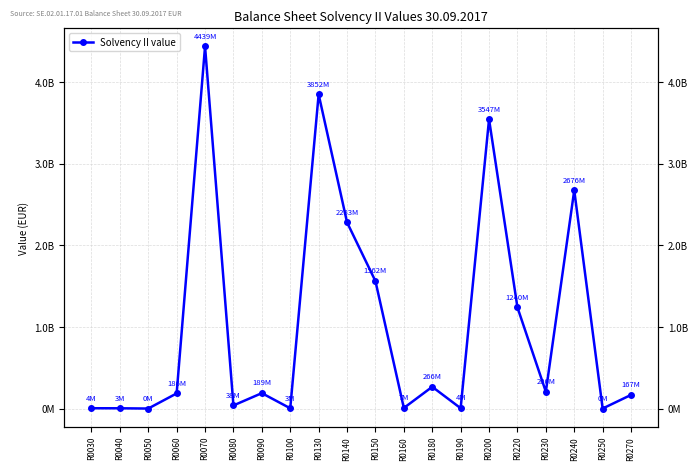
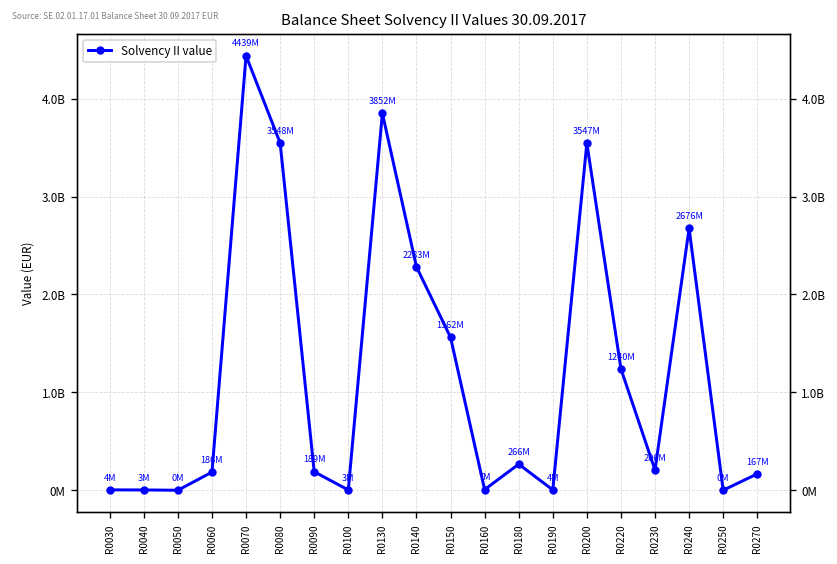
R0080: 38M -> 3548M
